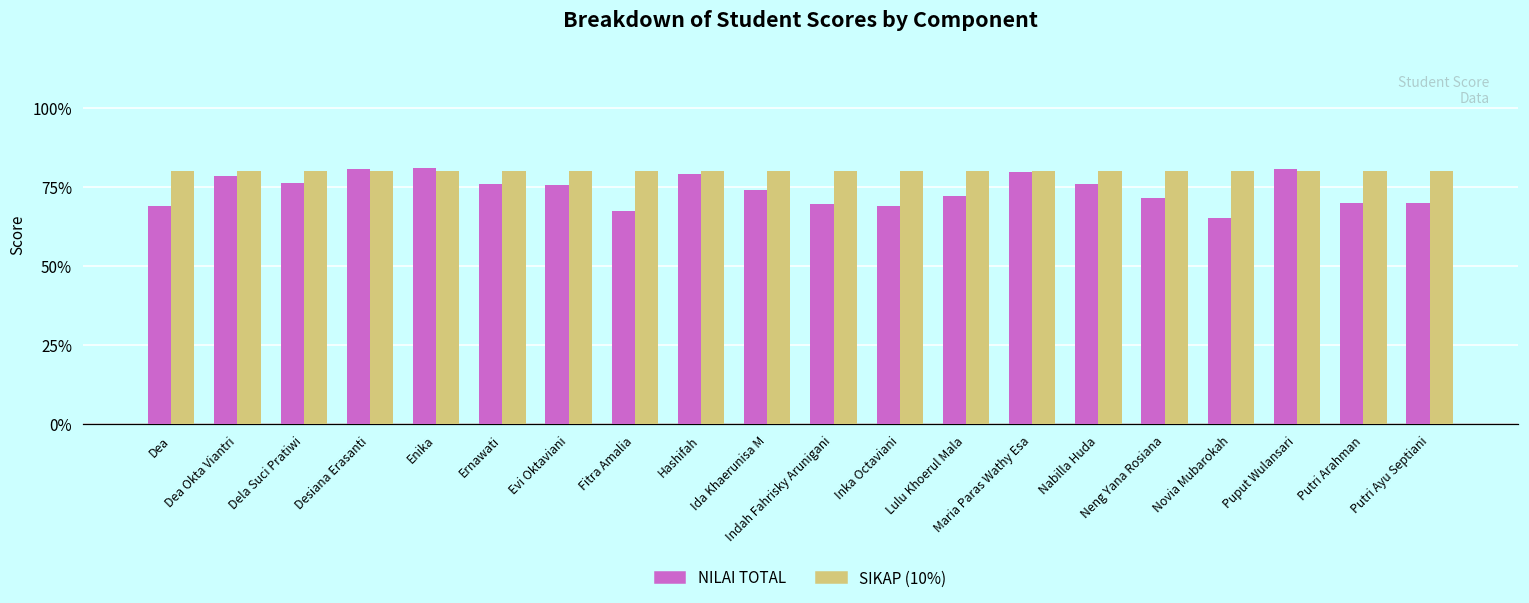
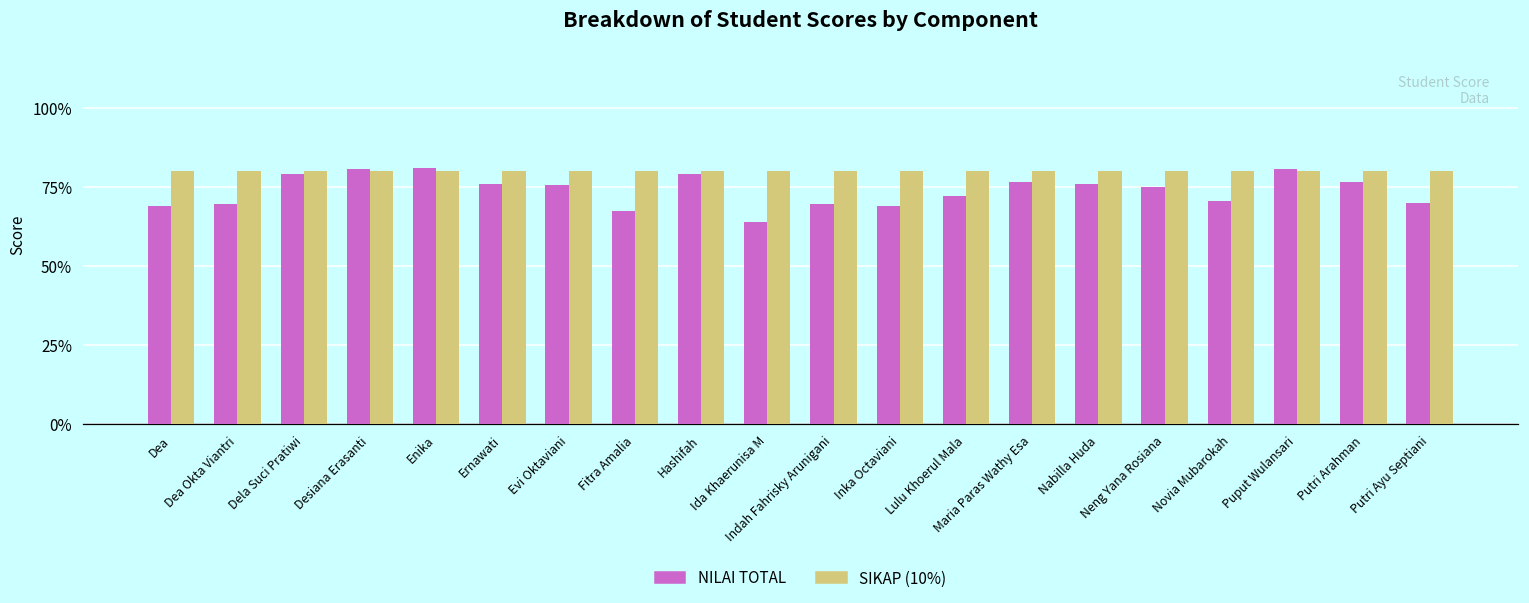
NILAI TOTAL, Dea Okta Viantri: 79% -> 70%
NILAI TOTAL, Dela Suci Pratiwi: 76% -> 79%
NILAI TOTAL, Ida Khaerunisa M: 74% -> 64%
NILAI TOTAL, Maria Paras Wathy Esa: 80% -> 77%
NILAI TOTAL, Neng Yana Rosiana: 71% -> 75%
NILAI TOTAL, Novia Mubarokah: 65% -> 70%
NILAI TOTAL, Putri Arahman: 70% -> 77%
